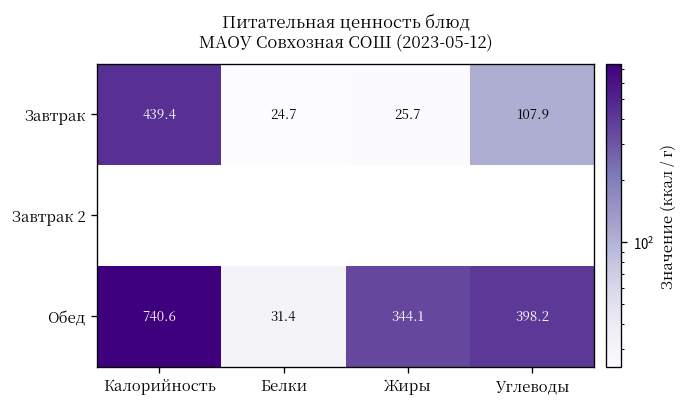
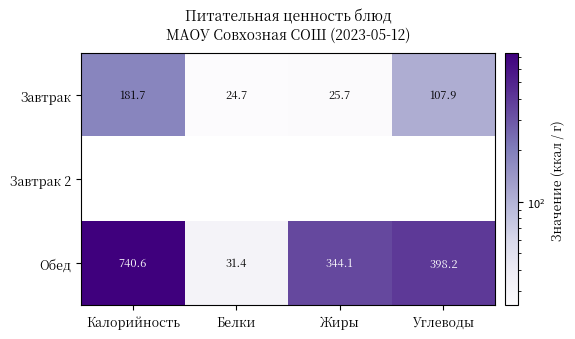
Завтрак, Калорийность: 439.4 -> 181.7
